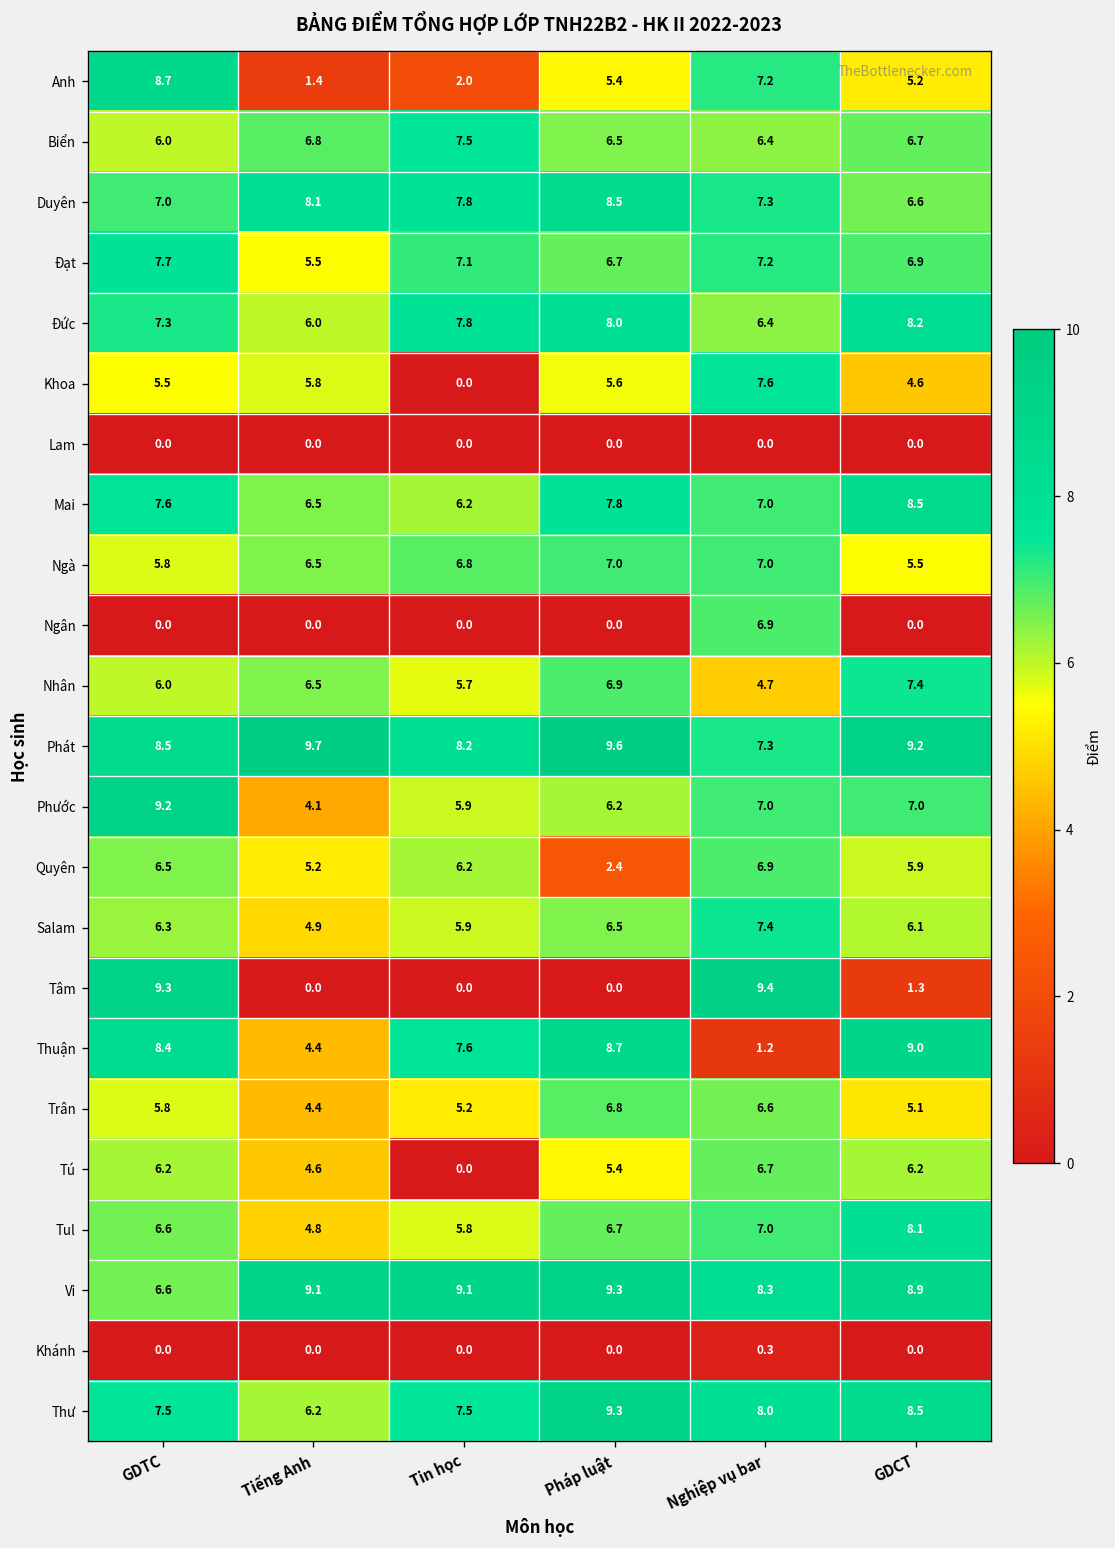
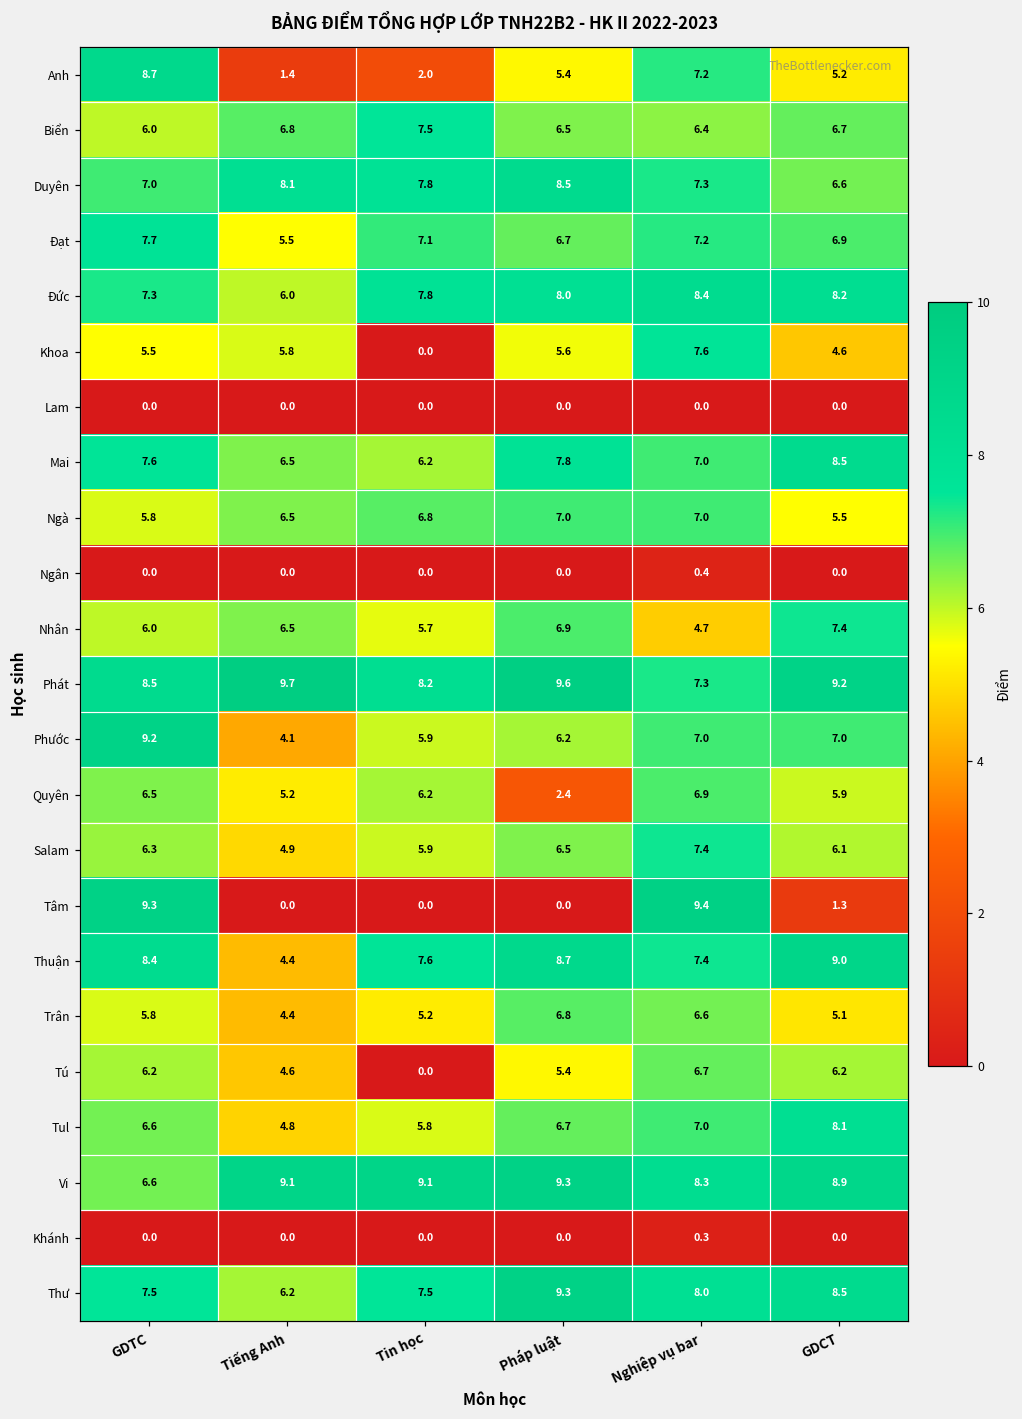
Đức, Nghiệp vụ bar: 6.4 -> 8.4
Ngân, Nghiệp vụ bar: 6.9 -> 0.4
Thuận, Nghiệp vụ bar: 1.2 -> 7.4
